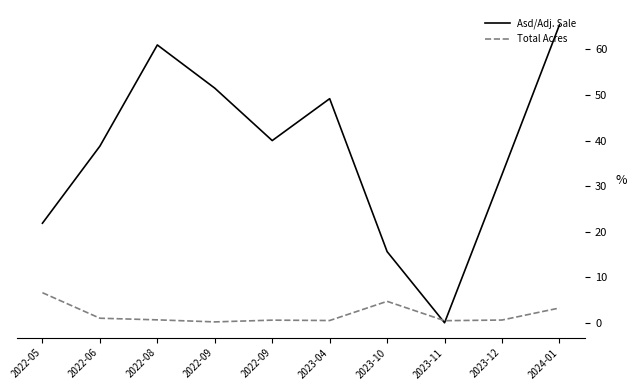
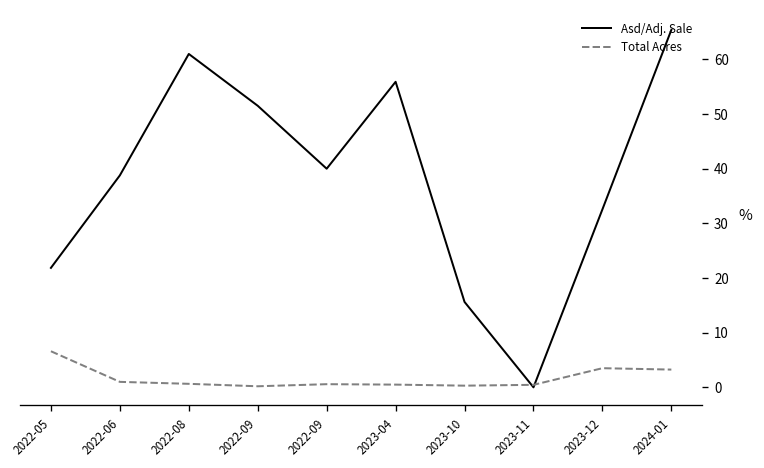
Asd/Adj. Sale, 2023-04: 49 -> 56
Total Acres, 2023-10: 5 -> 0
Total Acres, 2023-12: 1 -> 4
